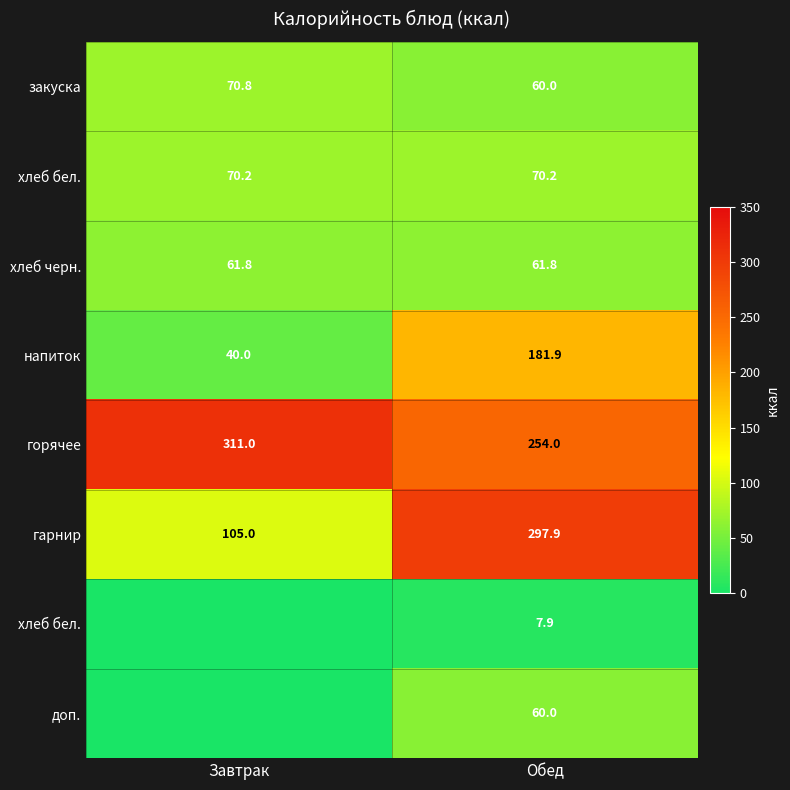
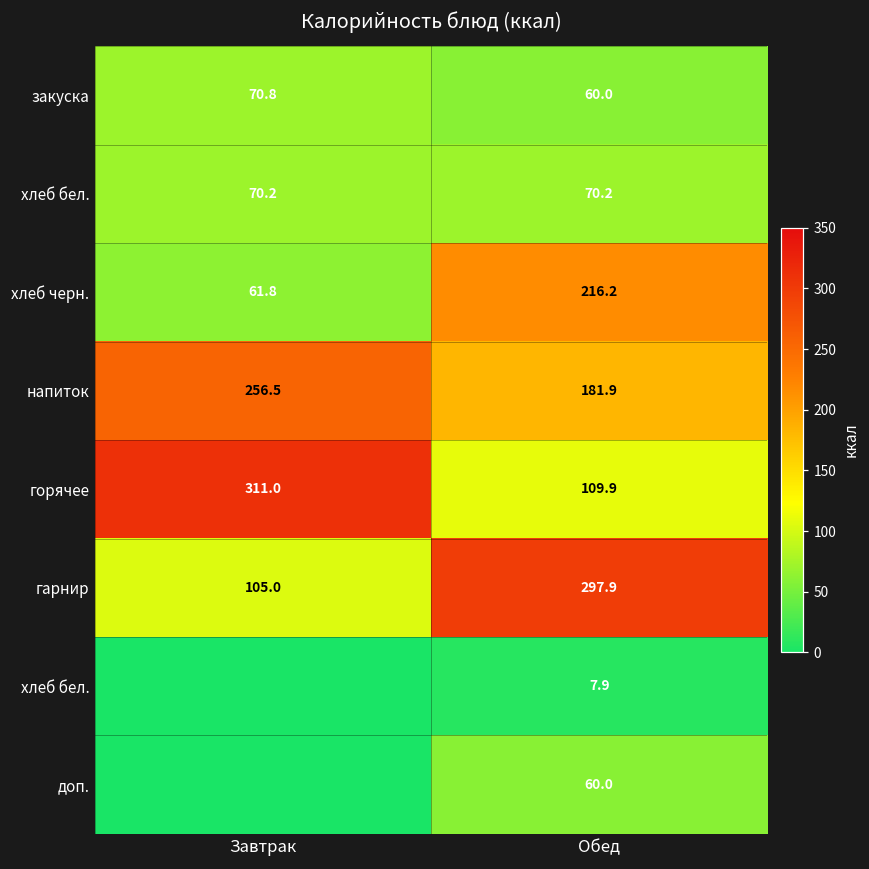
хлеб черн., Обед: 61.8 -> 216.2
напиток, Завтрак: 40.0 -> 256.5
горячее, Обед: 254.0 -> 109.9
